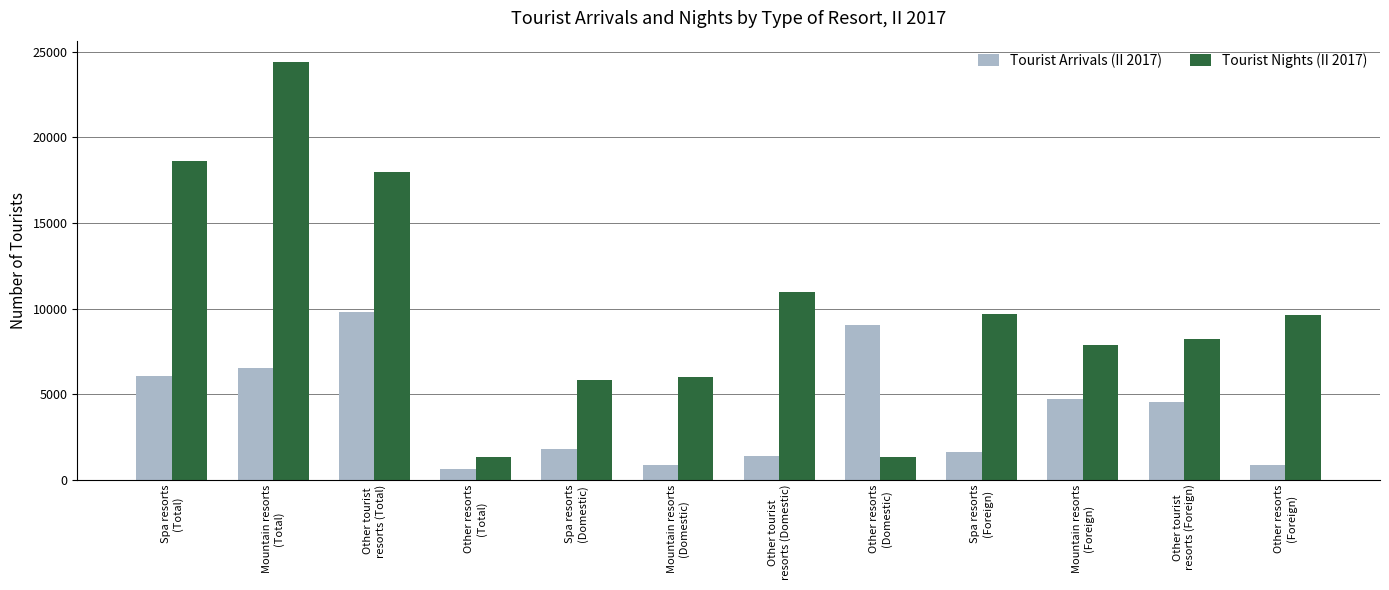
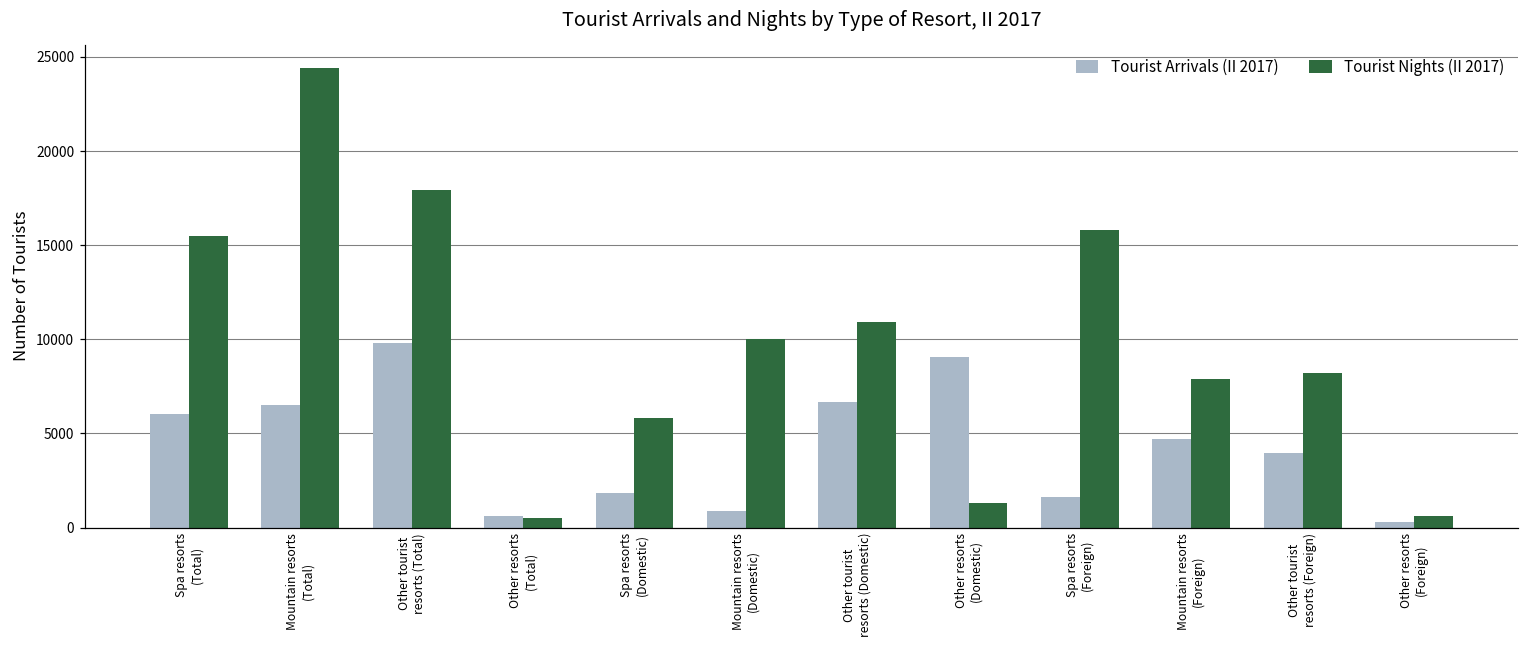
Tourist Nights (II 2017), Spa resorts (Total): 18600 -> 15500
Tourist Nights (II 2017), Other resorts (Total): 1300 -> 500
Tourist Nights (II 2017), Mountain resorts (Domestic): 6000 -> 10000
Tourist Arrivals (II 2017), Other tourist resorts (Domestic): 1400 -> 6700
Tourist Nights (II 2017), Spa resorts (Foreign): 9700 -> 15800
Tourist Arrivals (II 2017), Other tourist resorts (Foreign): 4500 -> 4000
Tourist Arrivals (II 2017), Other resorts (Foreign): 900 -> 300
Tourist Nights (II 2017), Other resorts (Foreign): 9600 -> 600
